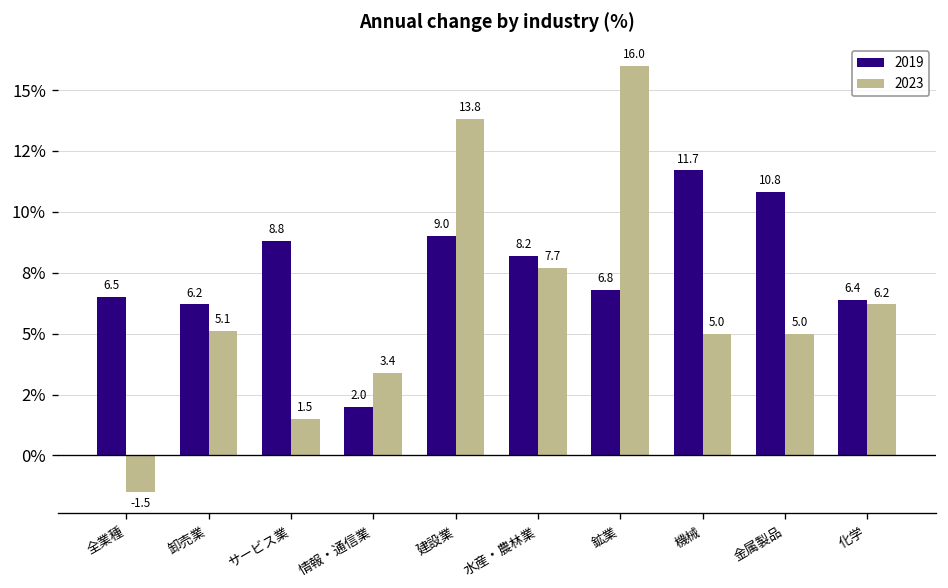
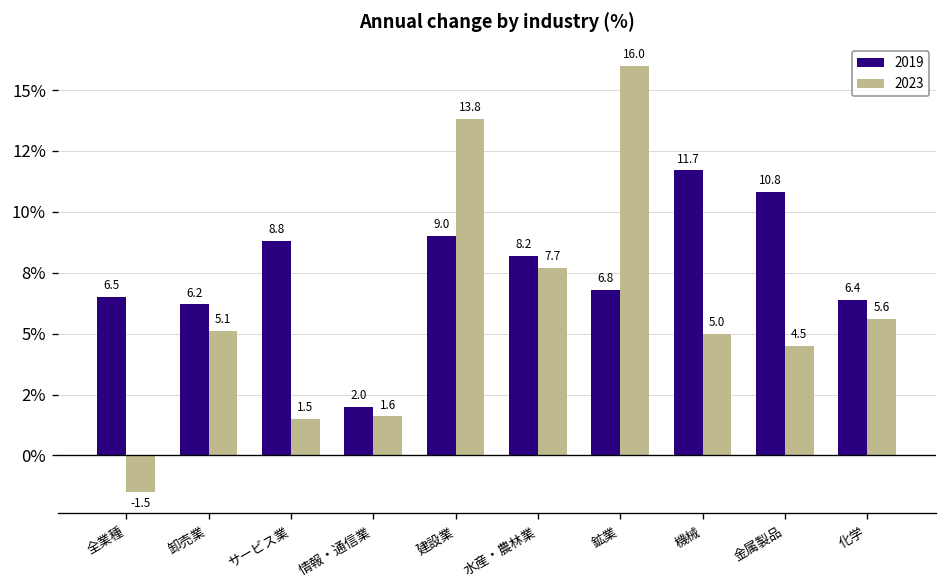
2023, 情報・通信業: 3.4 -> 1.6
2023, 金属製品: 5.0 -> 4.5
2023, 化学: 6.2 -> 5.6
